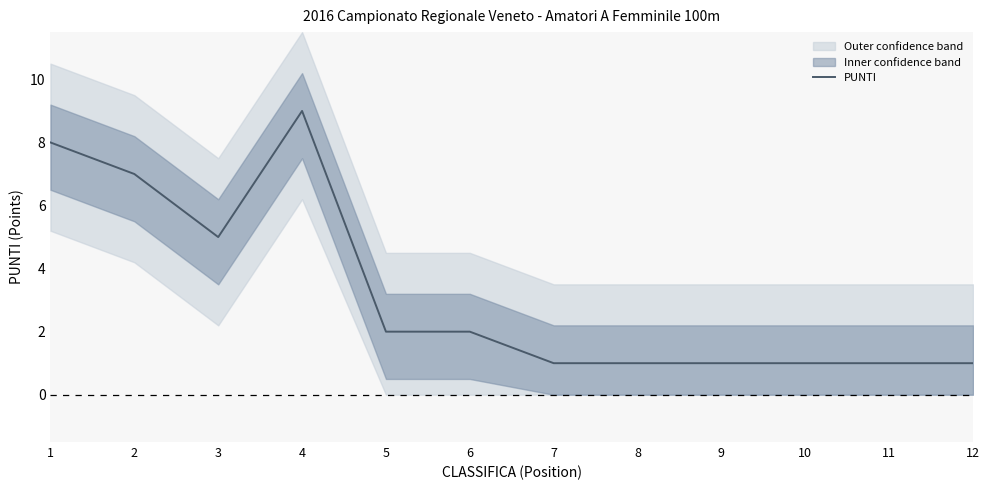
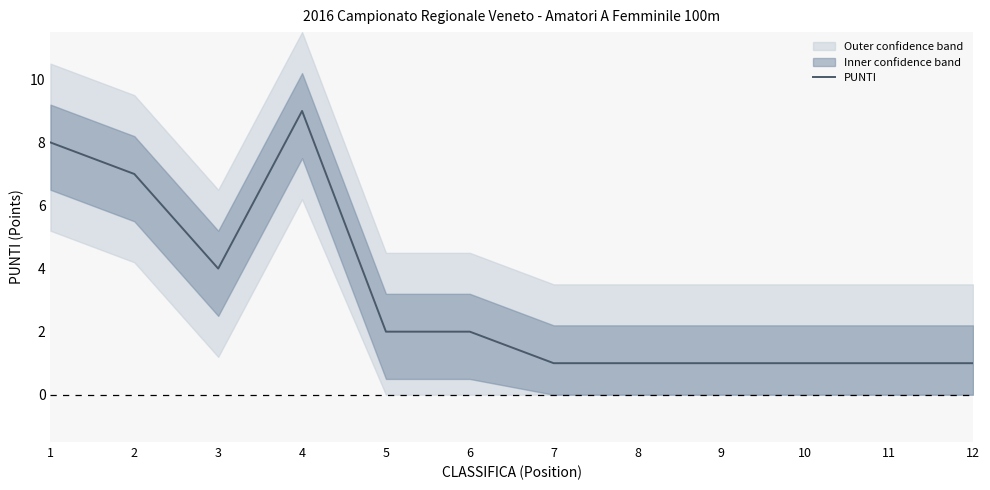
PUNTI, 3: 5 -> 4
